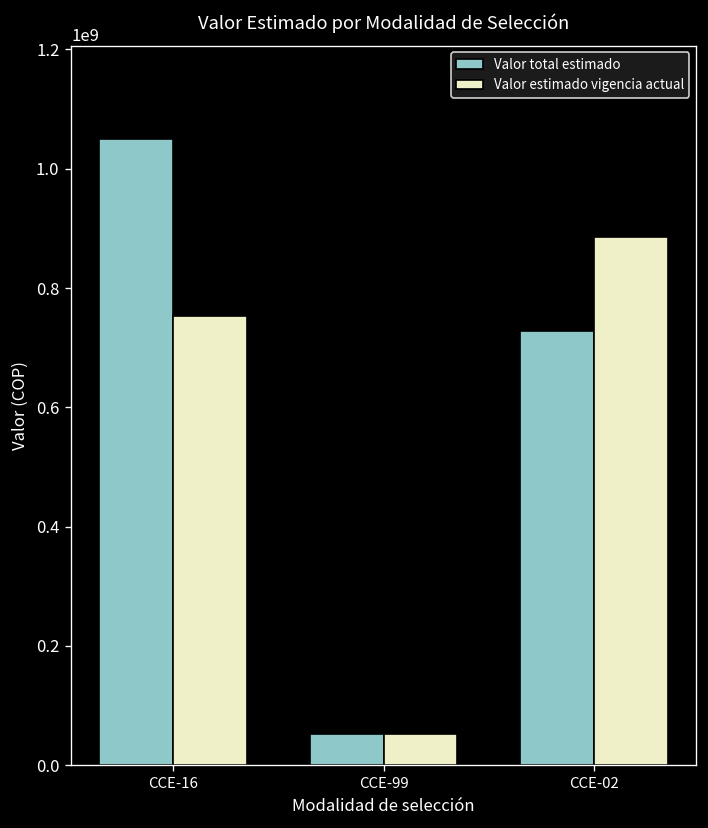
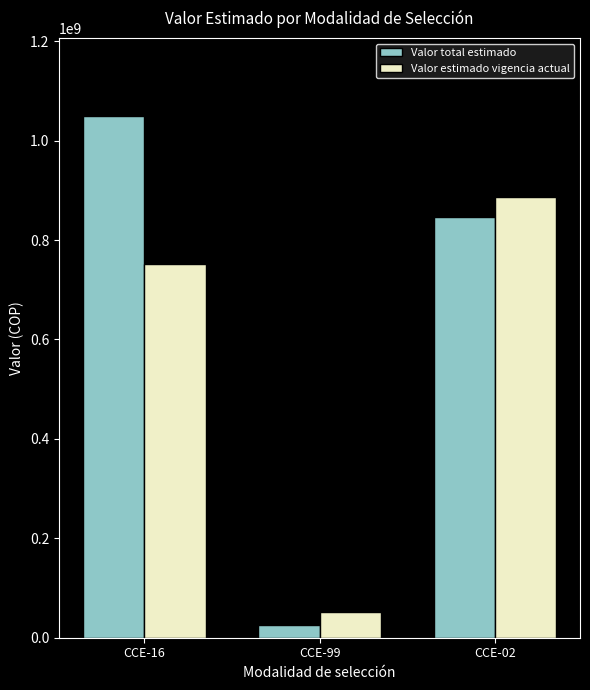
Valor total estimado, CCE-99: 50000000 -> 30000000
Valor total estimado, CCE-02: 730000000 -> 850000000
